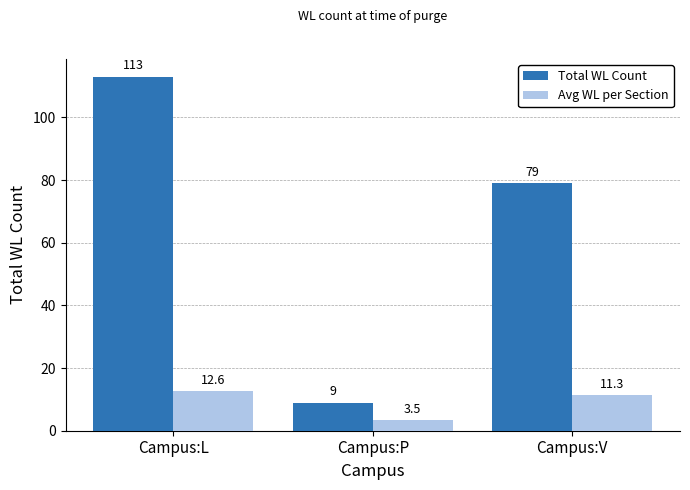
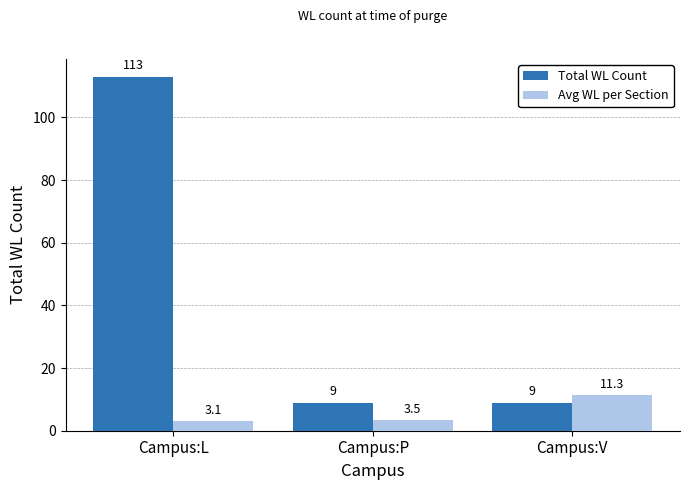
Avg WL per Section, Campus:L: 12.6 -> 3.1
Total WL Count, Campus:V: 79 -> 9
